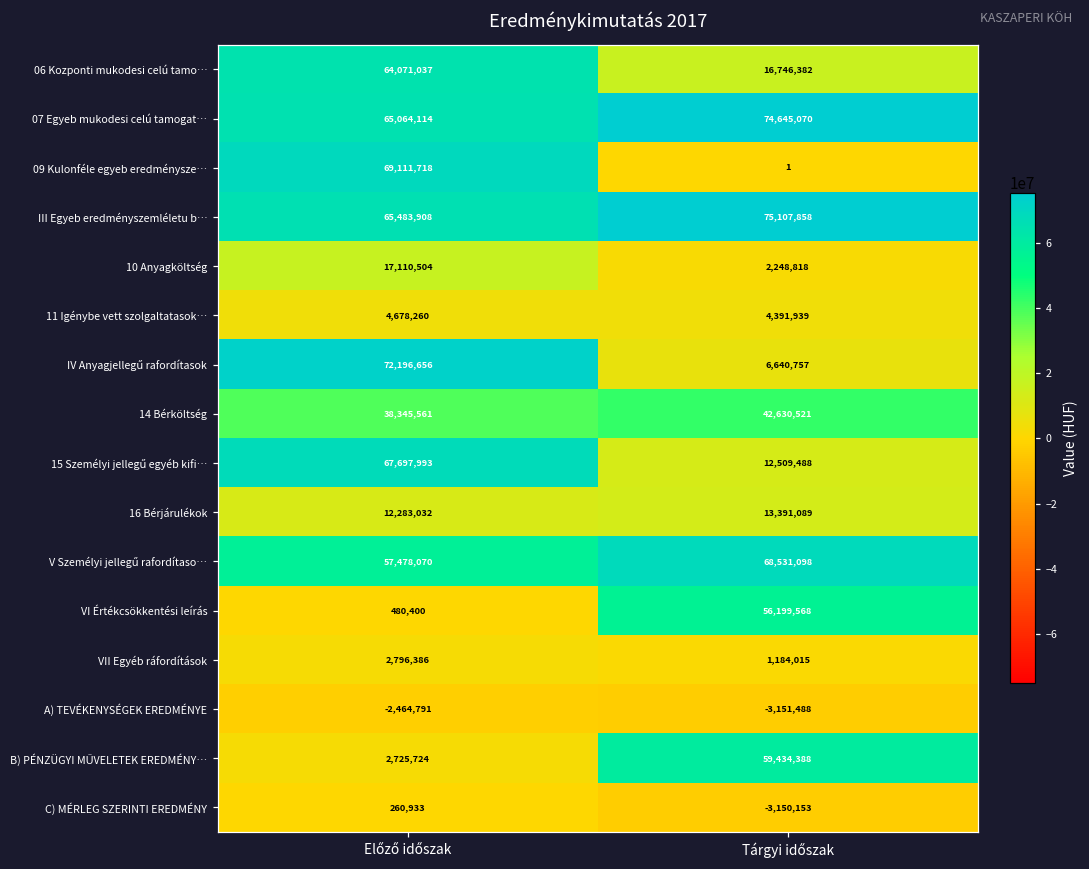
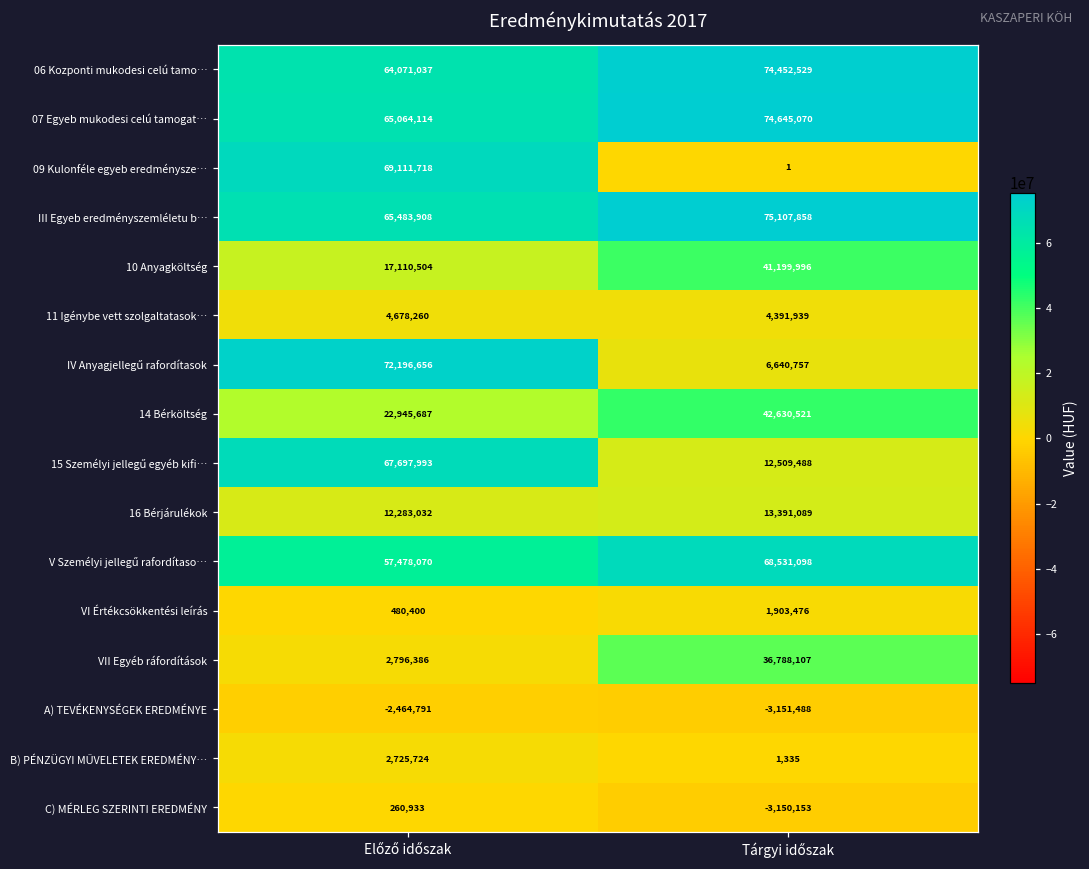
06 Kozponti mukodesi celú tamo…, Tárgyi időszak: 16,746,382 -> 74,452,529
10 Anyagköltség, Tárgyi időszak: 2,248,818 -> 41,199,996
14 Bérköltség, Előző időszak: 38,345,561 -> 22,945,687
VI Értékcsökkentési leírás, Tárgyi időszak: 56,199,568 -> 1,903,476
VII Egyéb ráfordítások, Tárgyi időszak: 1,184,015 -> 36,788,107
B) PÉNZÜGYI MŰVELETEK EREDMÉNY…, Tárgyi időszak: 59,434,388 -> 1,335
